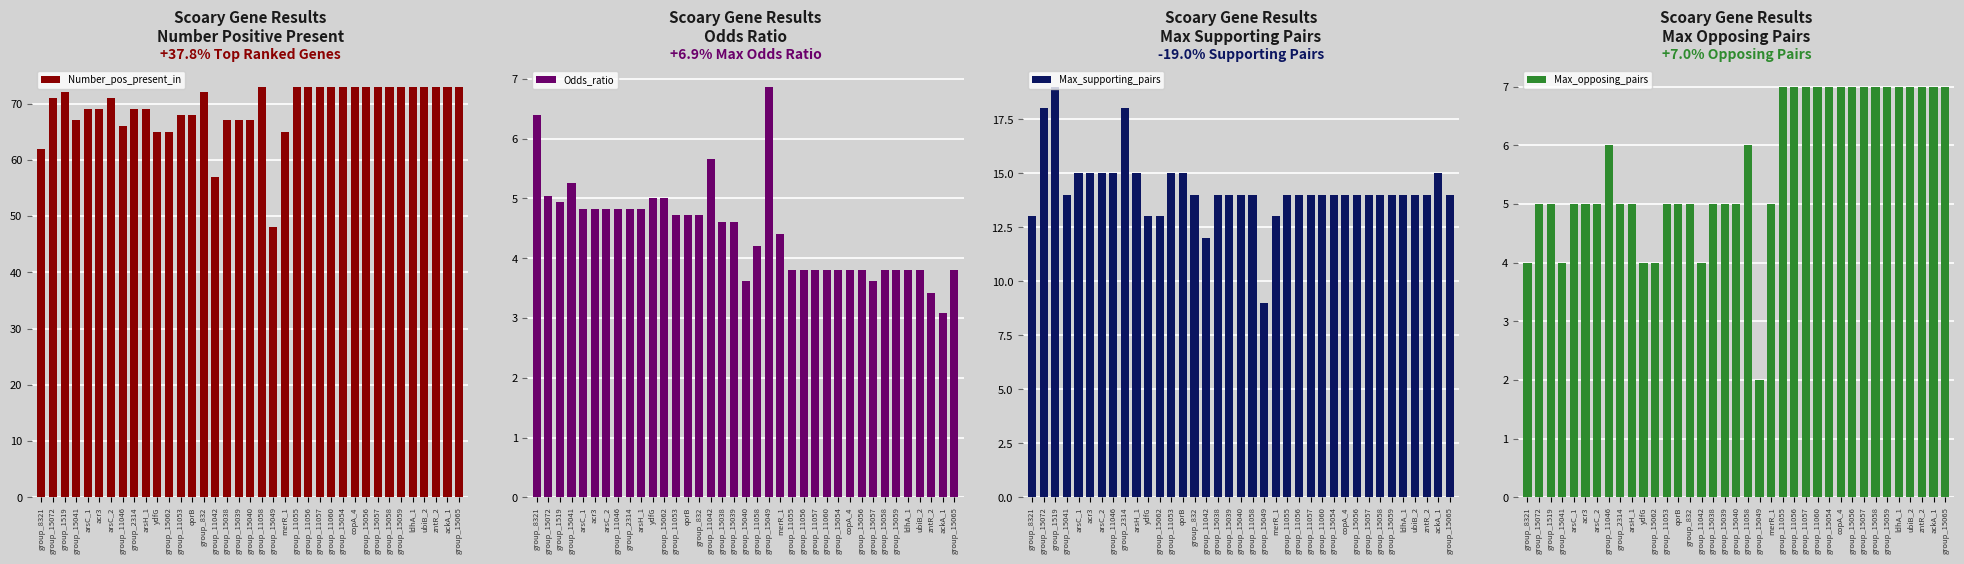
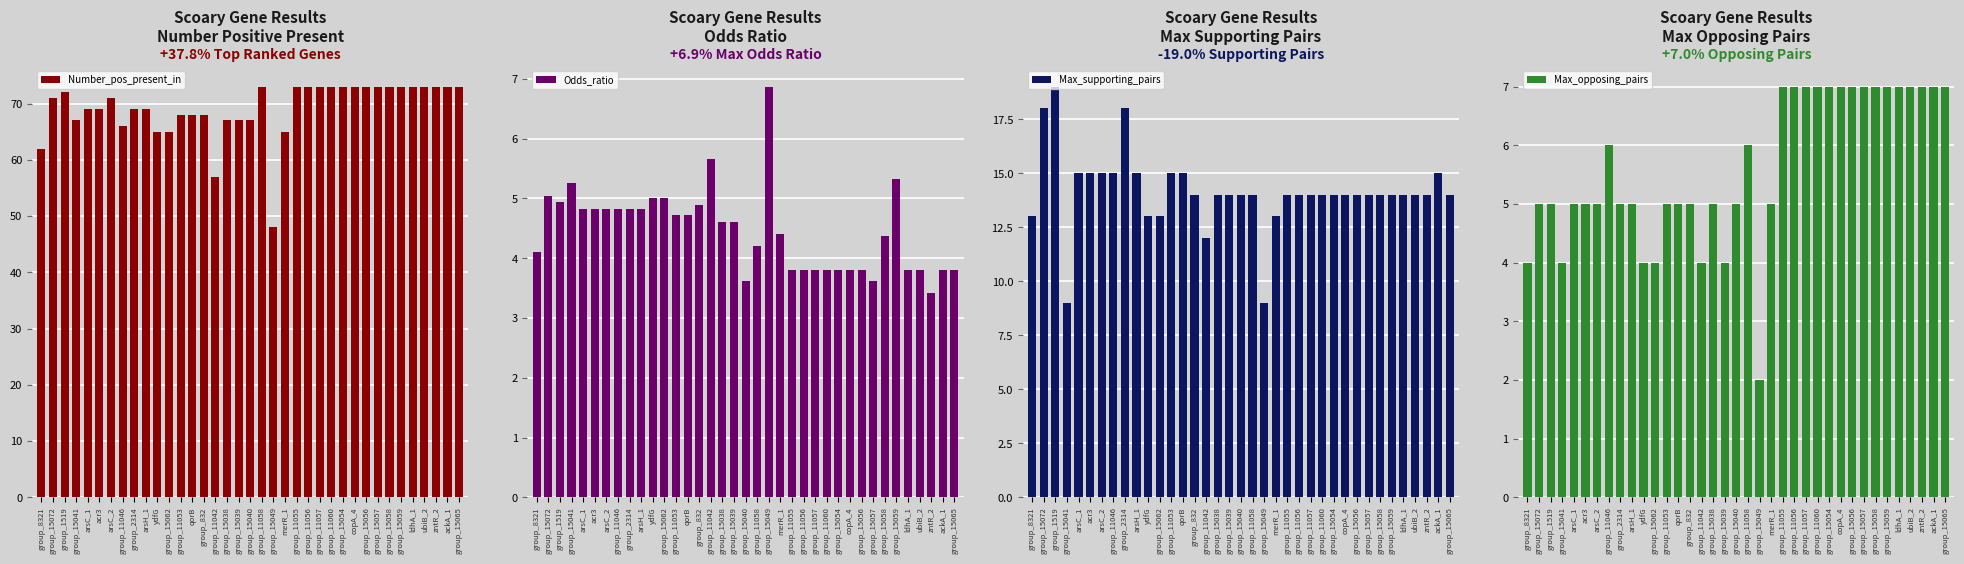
Scoary Gene Results Number Positive Present, group_832: 72 -> 68
Scoary Gene Results Odds Ratio, group_8321: 6.4 -> 4.1
Scoary Gene Results Odds Ratio, group_832: 4.7 -> 4.9
Scoary Gene Results Odds Ratio, group_15058: 3.8 -> 4.4
Scoary Gene Results Odds Ratio, group_15059: 3.8 -> 5.3
Scoary Gene Results Odds Ratio, ackA_1: 3.1 -> 3.8
Scoary Gene Results Max Supporting Pairs, group_15041: 14 -> 9
Scoary Gene Results Max Opposing Pairs, group_15039: 5 -> 4
